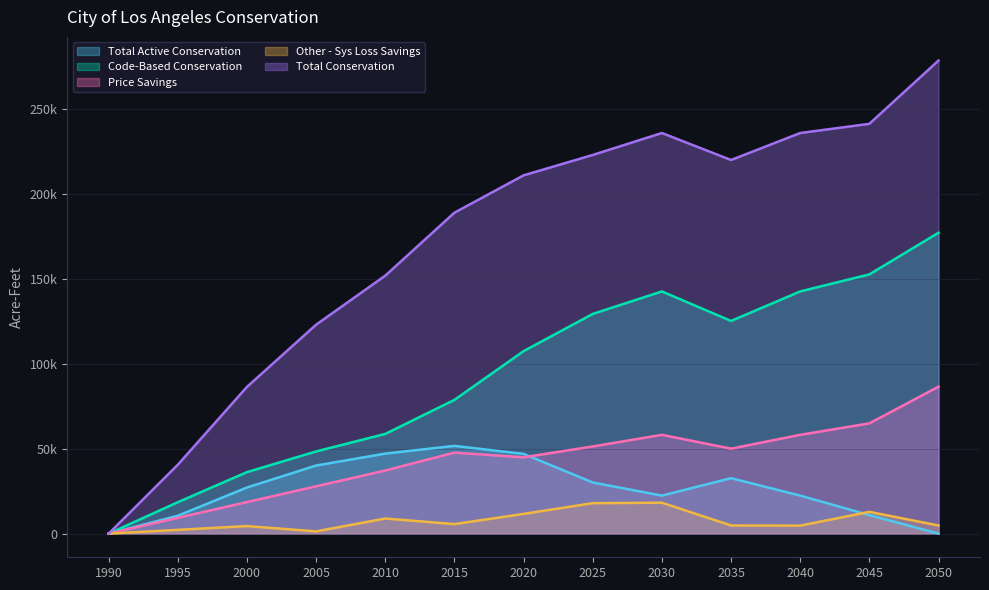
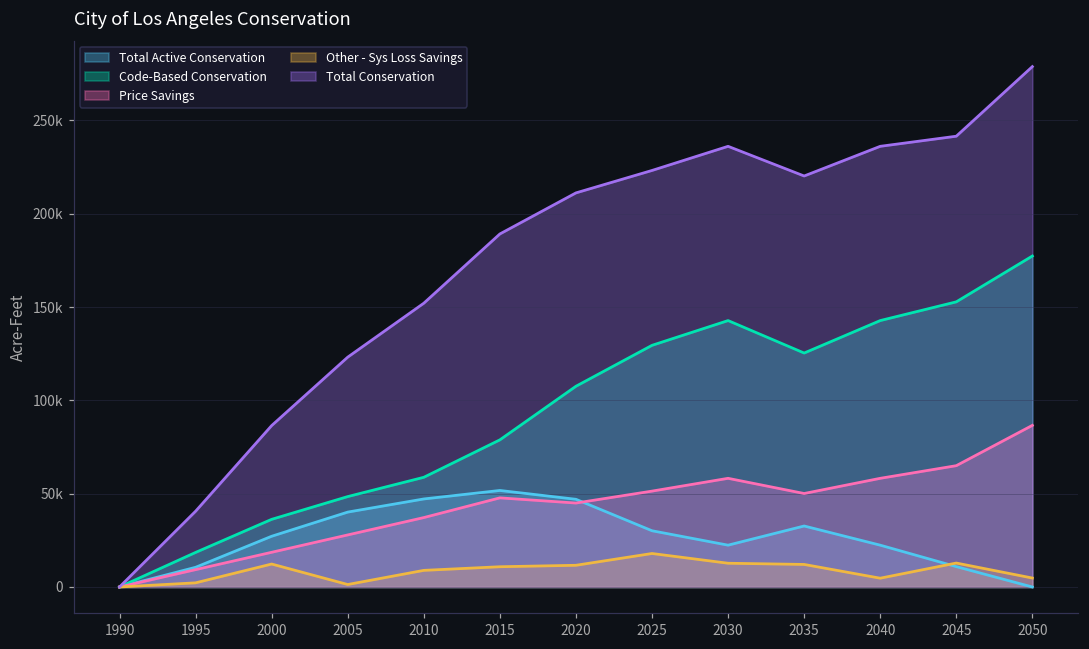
Other - Sys Loss Savings, 2000: 4000 -> 12000
Other - Sys Loss Savings, 2015: 6000 -> 11000
Other - Sys Loss Savings, 2030: 18000 -> 13000
Other - Sys Loss Savings, 2035: 5000 -> 12000
